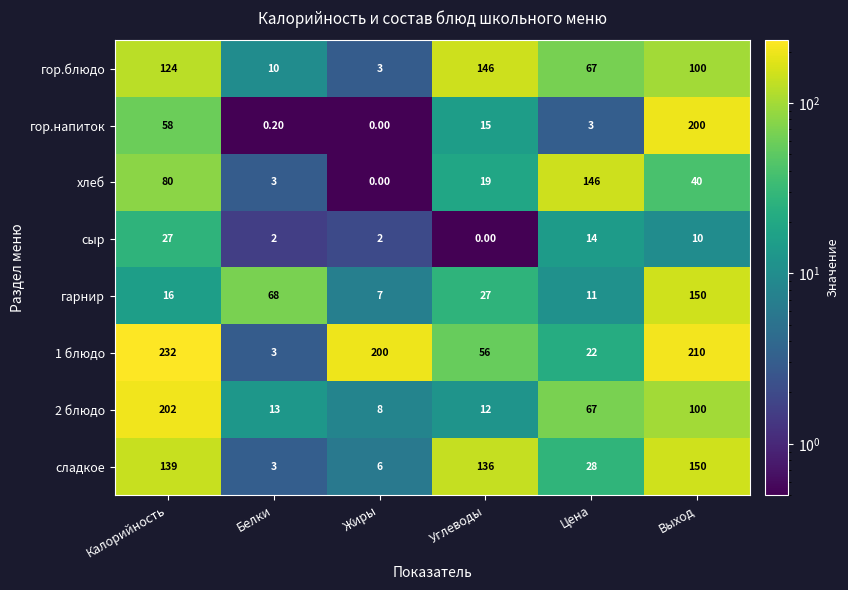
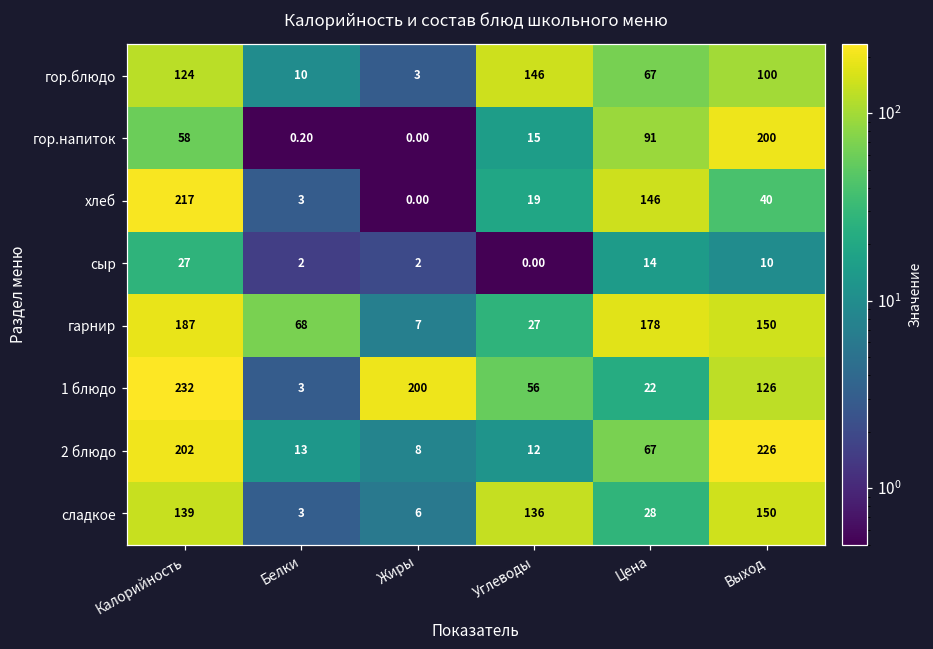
гор.напиток, Цена: 3 -> 91
хлеб, Калорийность: 80 -> 217
гарнир, Калорийность: 16 -> 187
гарнир, Цена: 11 -> 178
1 блюдо, Выход: 210 -> 126
2 блюдо, Выход: 100 -> 226
